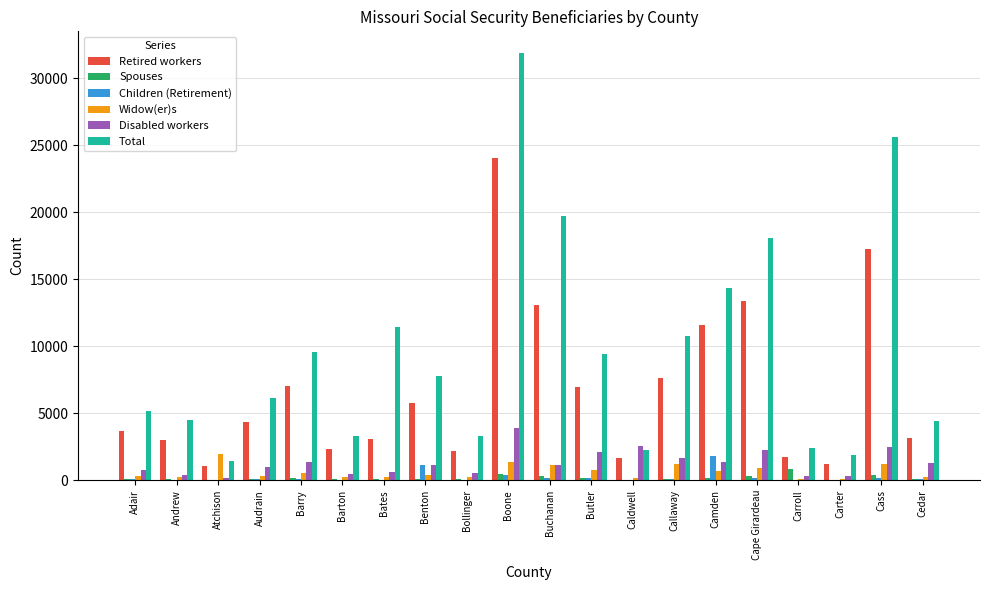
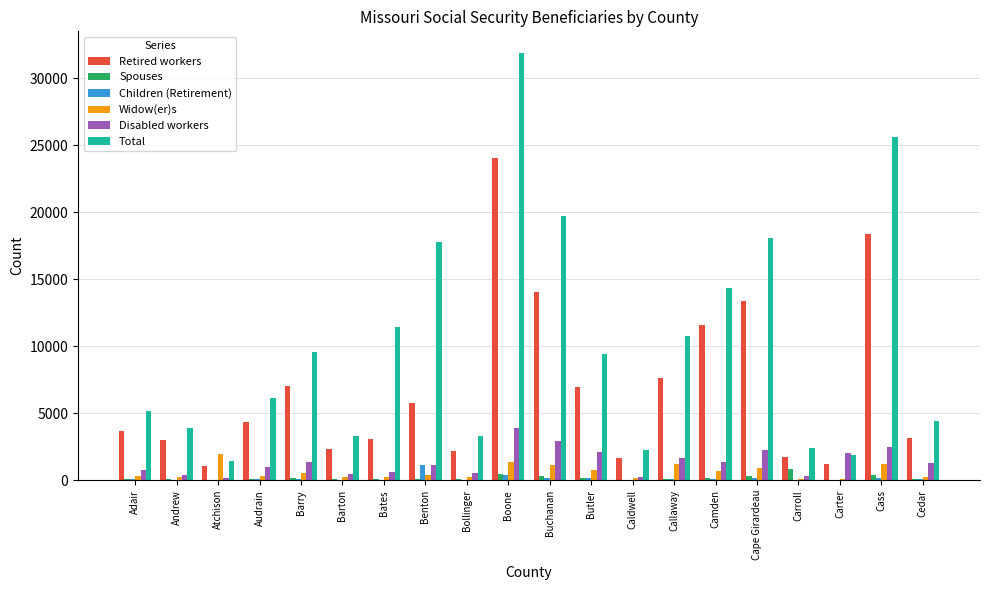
Total, Andrew: 4500 -> 3900
Total, Benton: 7800 -> 17800
Retired workers, Buchanan: 13100 -> 14100
Disabled workers, Buchanan: 1100 -> 2900
Disabled workers, Caldwell: 2600 -> 300
Children (Retirement), Camden: 1800 -> 100
Disabled workers, Carter: 300 -> 2100
Retired workers, Cass: 17300 -> 18400
